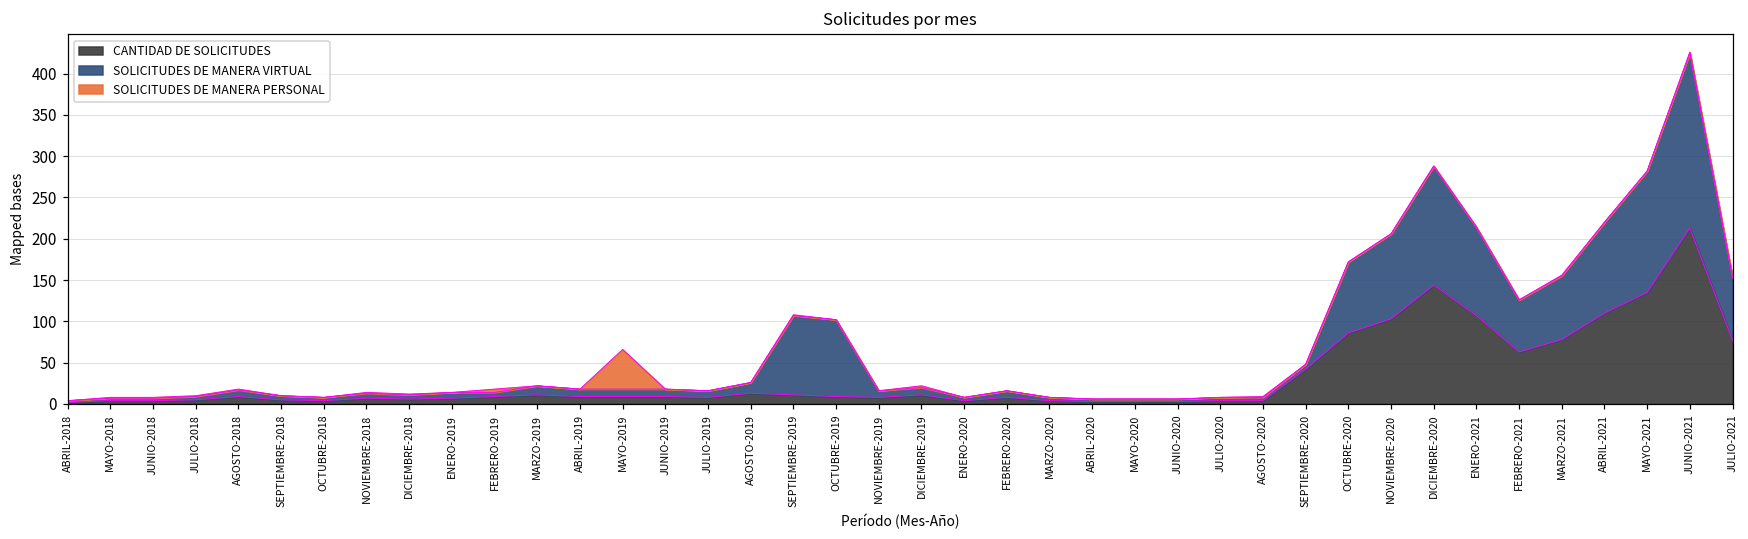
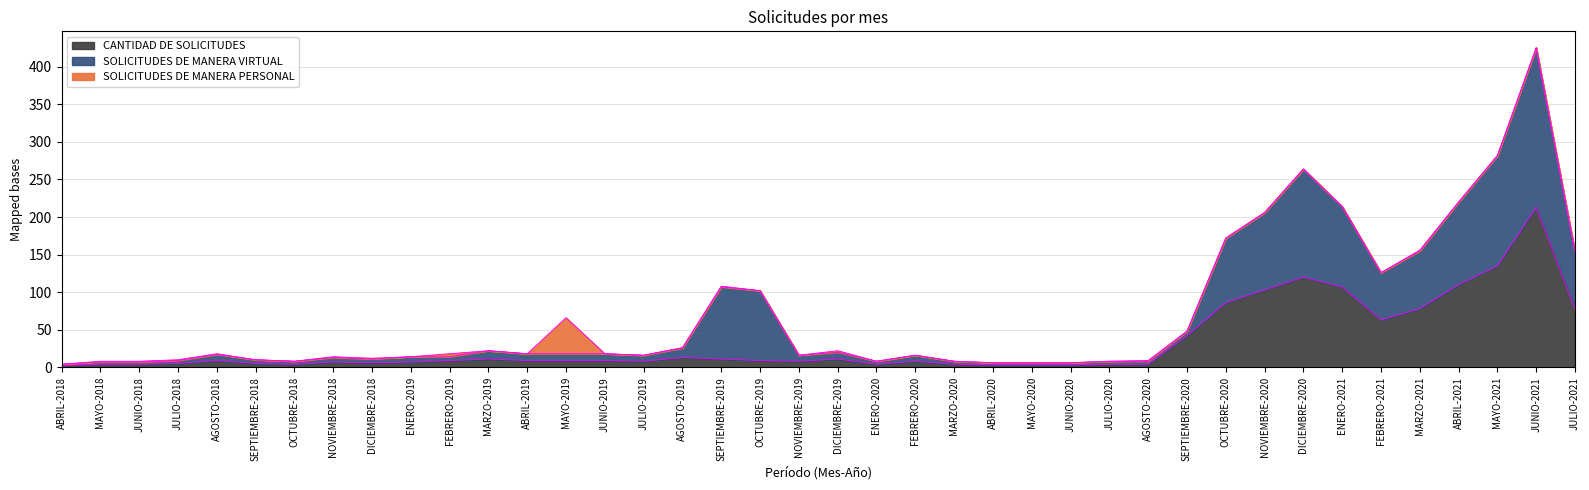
CANTIDAD DE SOLICITUDES, DICIEMBRE-2020: 140 -> 120
